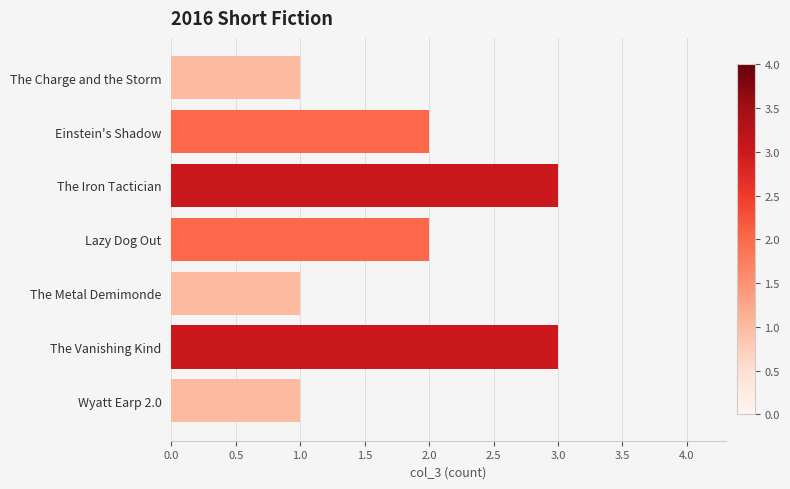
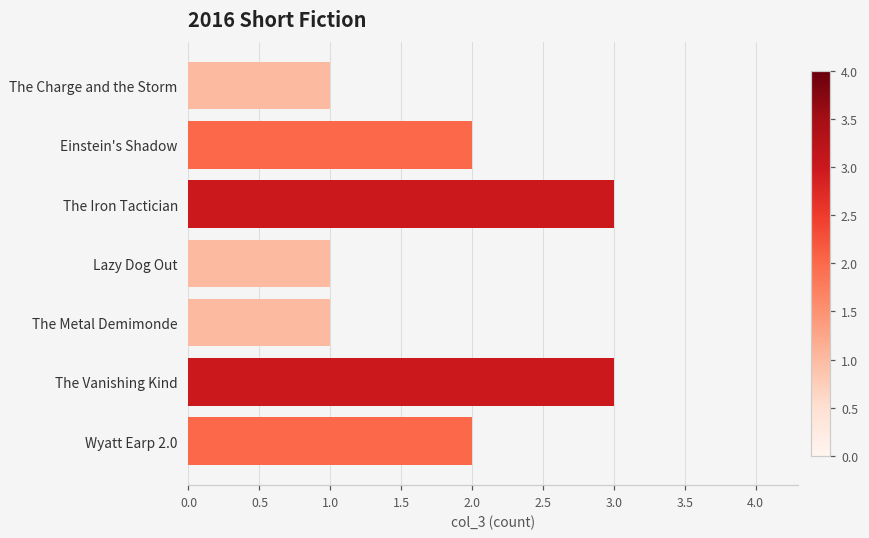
Lazy Dog Out: 2 -> 1
Wyatt Earp 2.0: 1 -> 2
